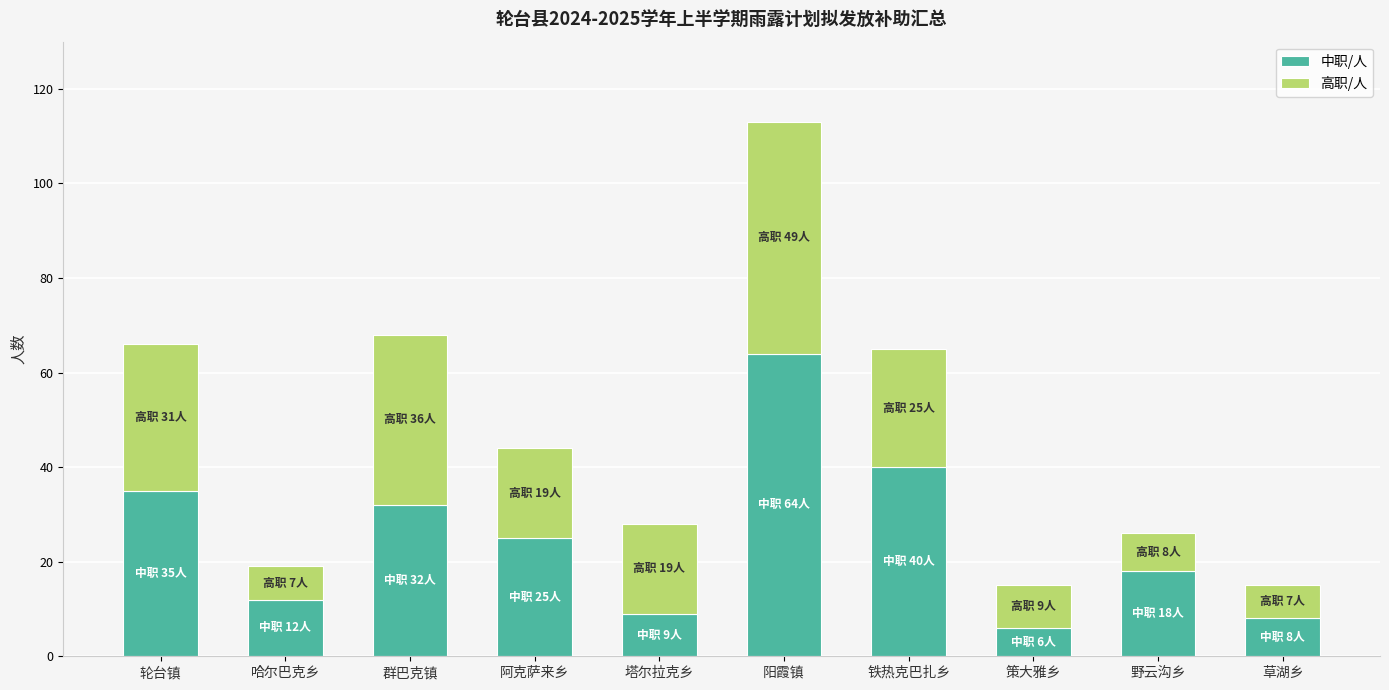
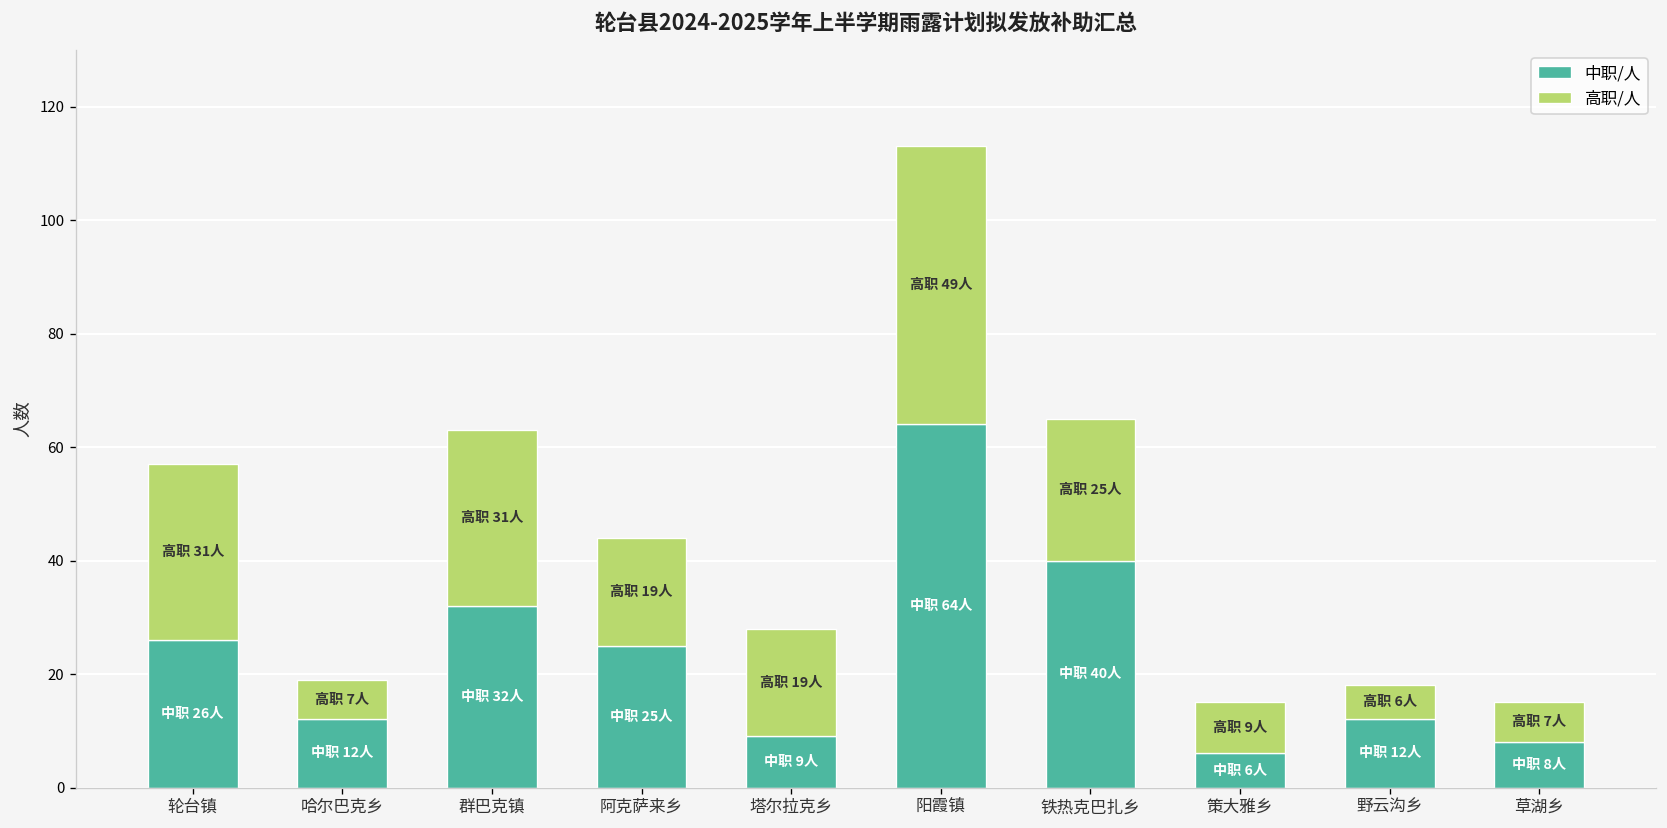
中职/人, 轮台镇: 35人 -> 26人
高职/人, 群巴克镇: 36人 -> 31人
中职/人, 野云沟乡: 18人 -> 12人
高职/人, 野云沟乡: 8人 -> 6人
